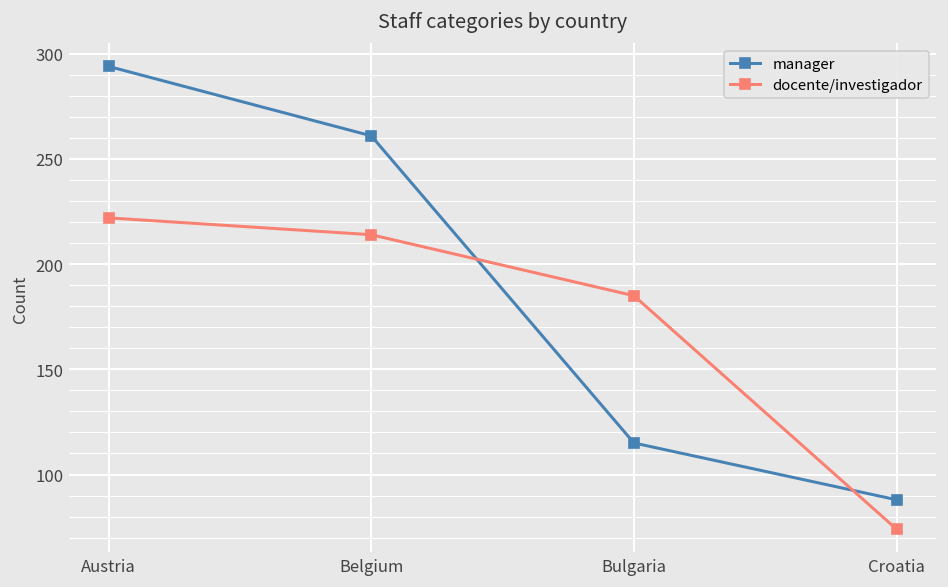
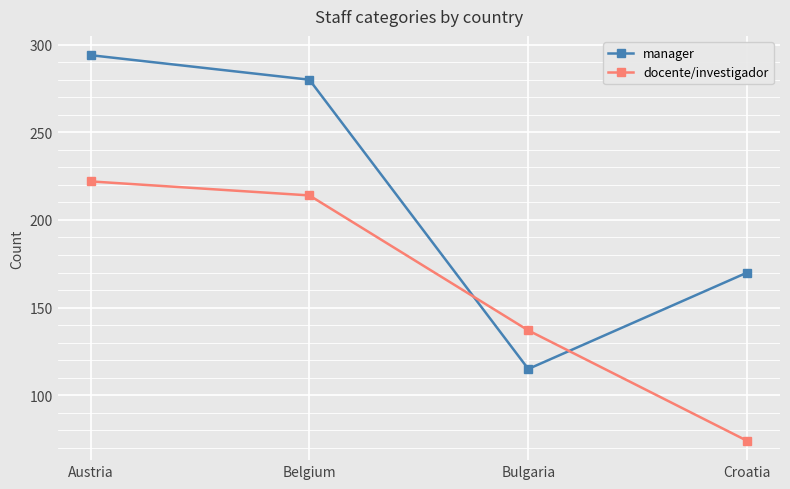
manager, Belgium: 261 -> 280
docente/investigador, Bulgaria: 185 -> 137
manager, Croatia: 88 -> 170
